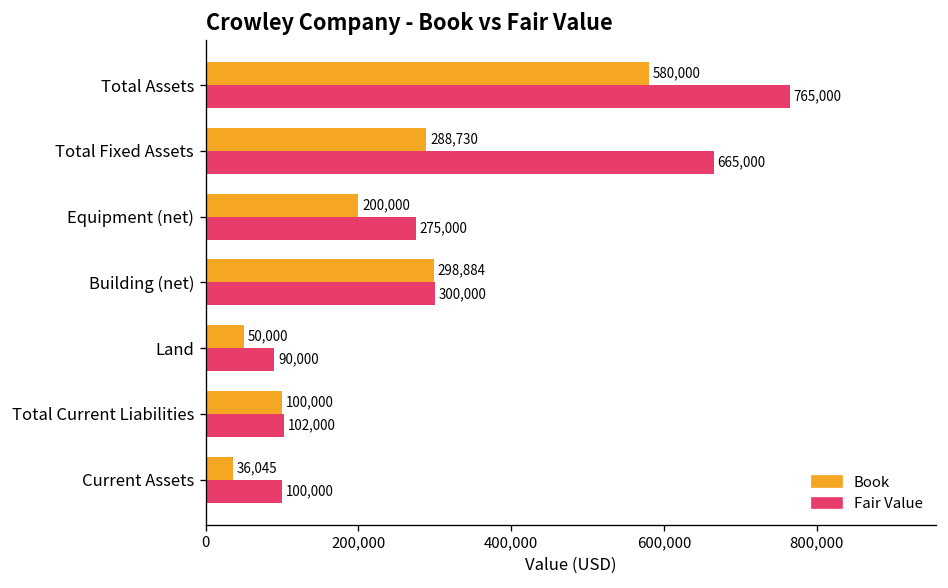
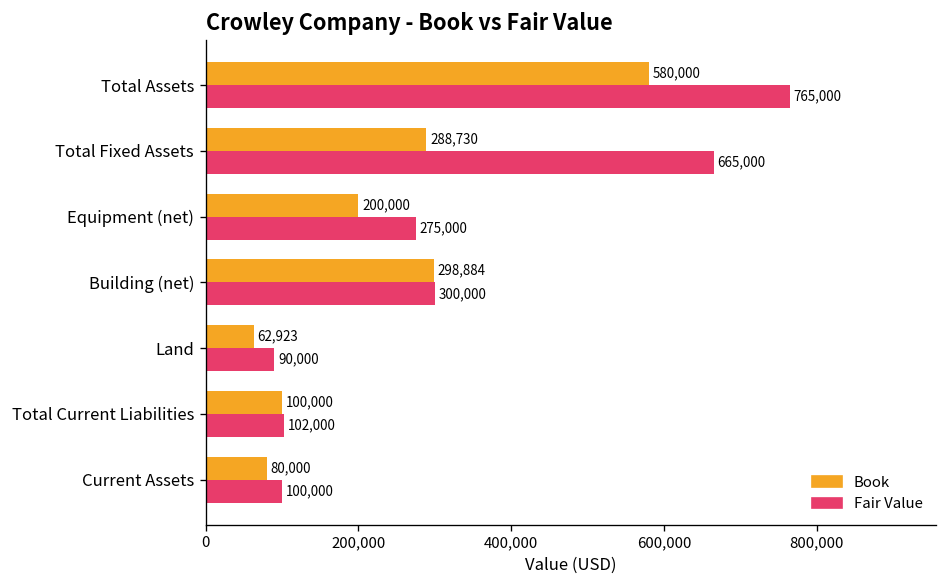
Book, Land: 50,000 -> 62,923
Book, Current Assets: 36,045 -> 80,000
